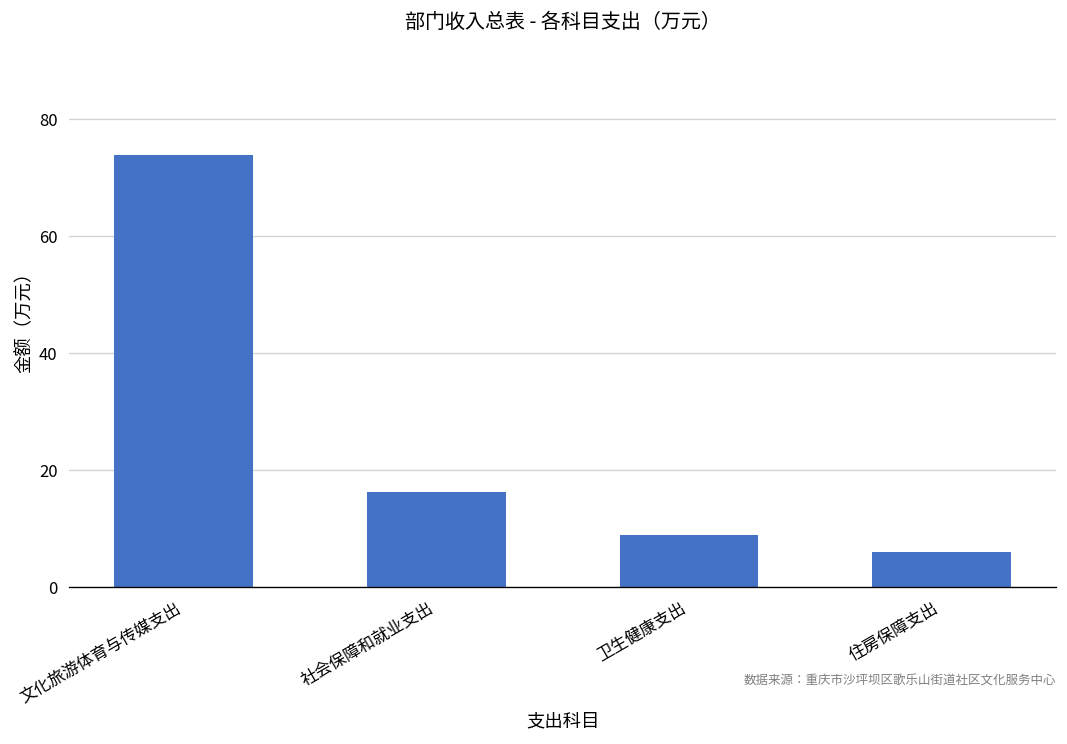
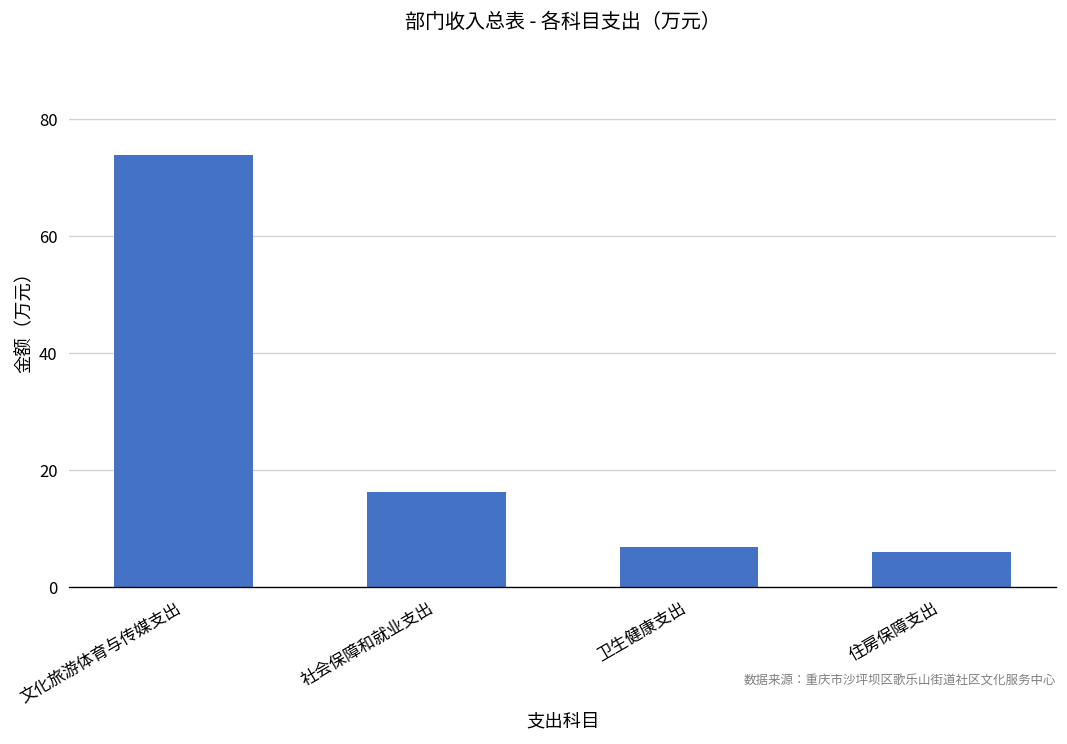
卫生健康支出: 9 -> 7
